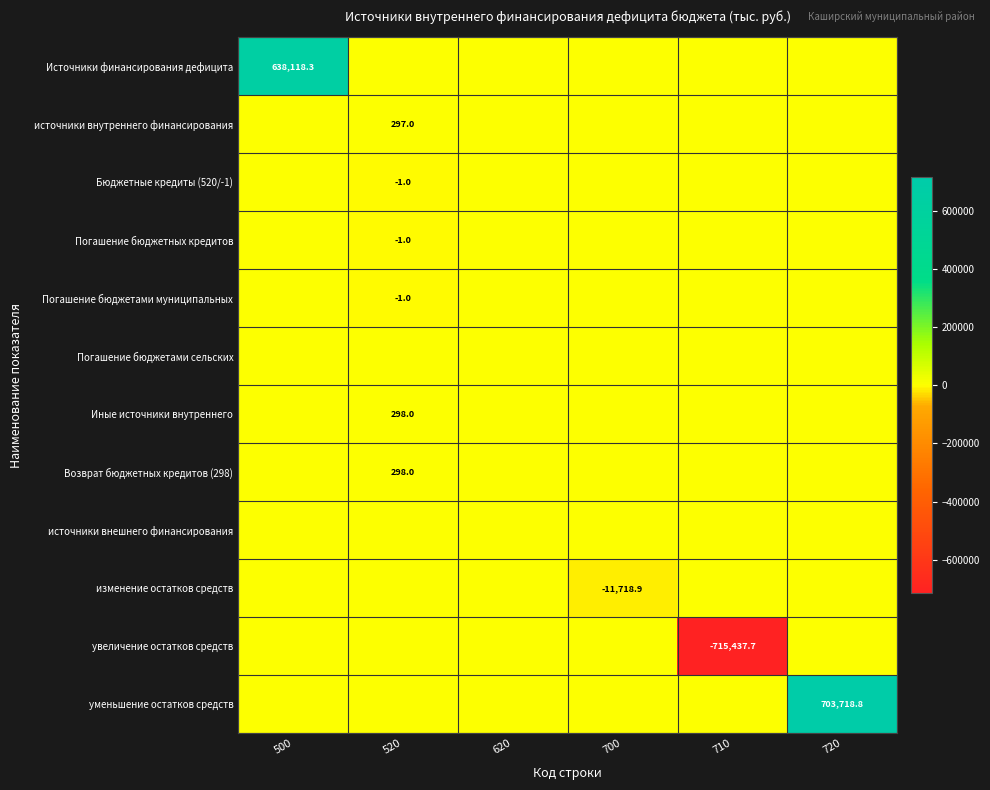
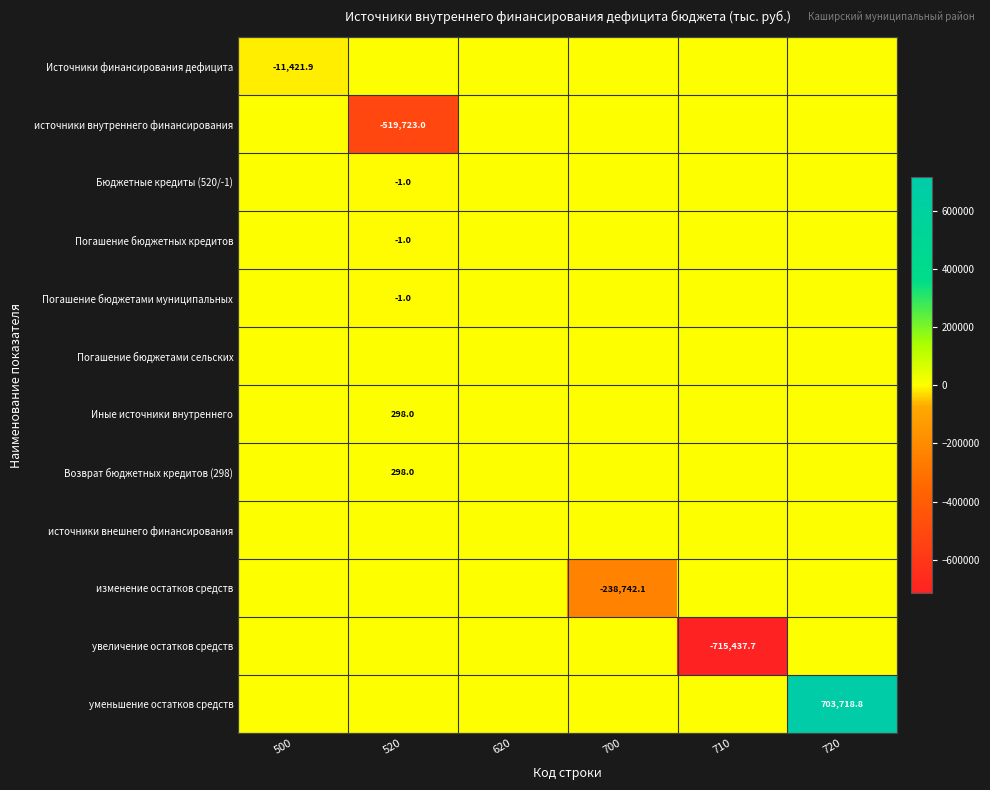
Источники финансирования дефицита, 500: 638,118.3 -> -11,421.9
источники внутреннего финансирования, 520: 297.0 -> -519,723.0
изменение остатков средств, 700: -11,718.9 -> -238,742.1
